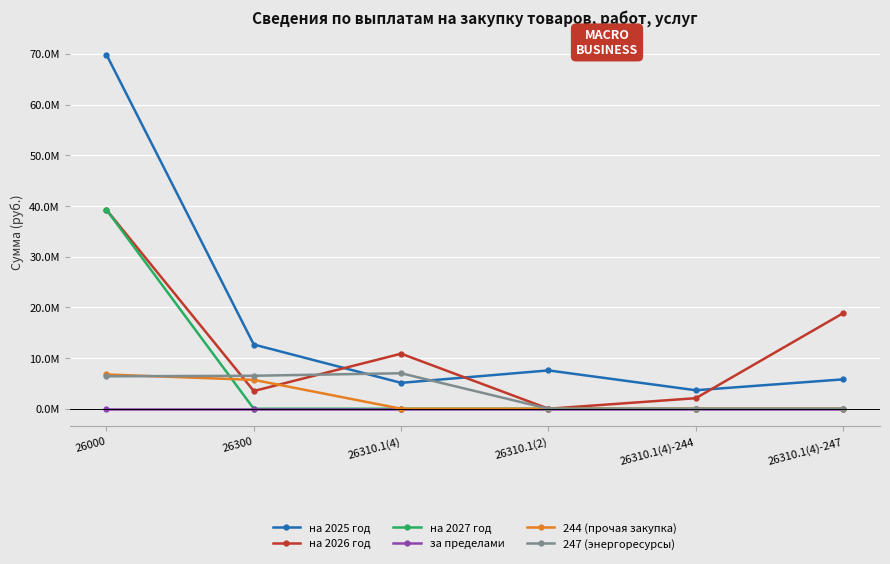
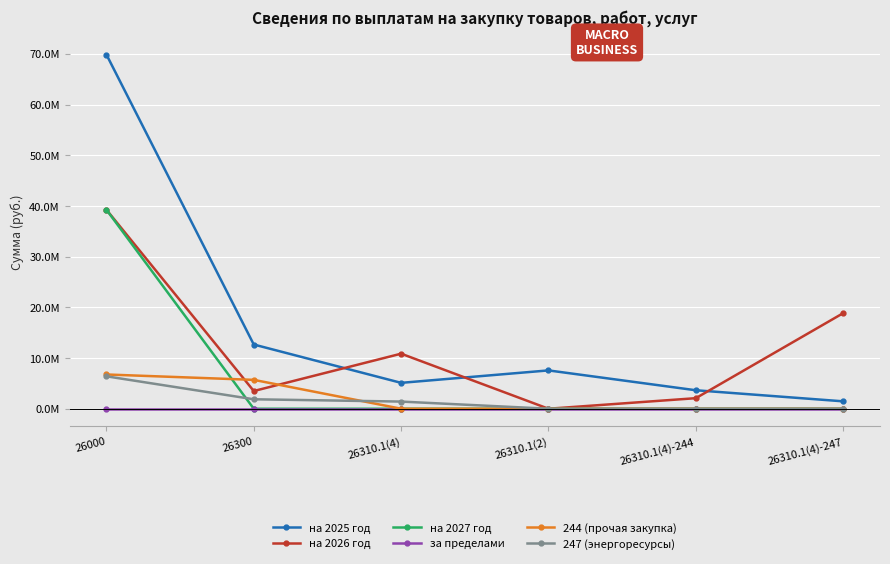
247 (энергоресурсы), 26300: 7000000 -> 2000000
247 (энергоресурсы), 26310.1(4): 7000000 -> 1000000
на 2025 год, 26310.1(4)-247: 6000000 -> 1000000
